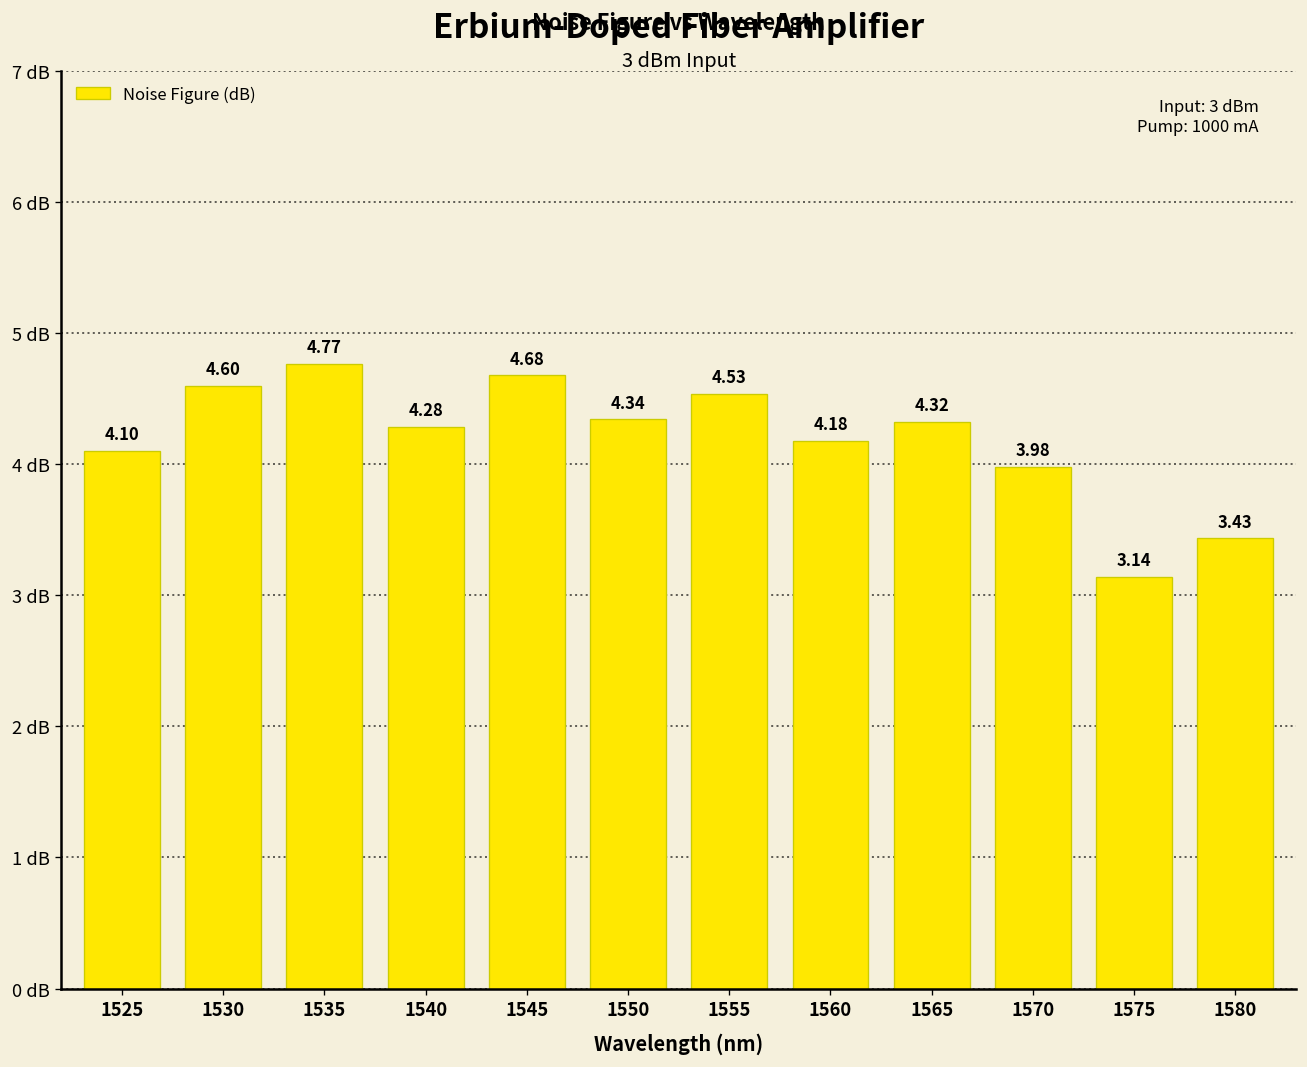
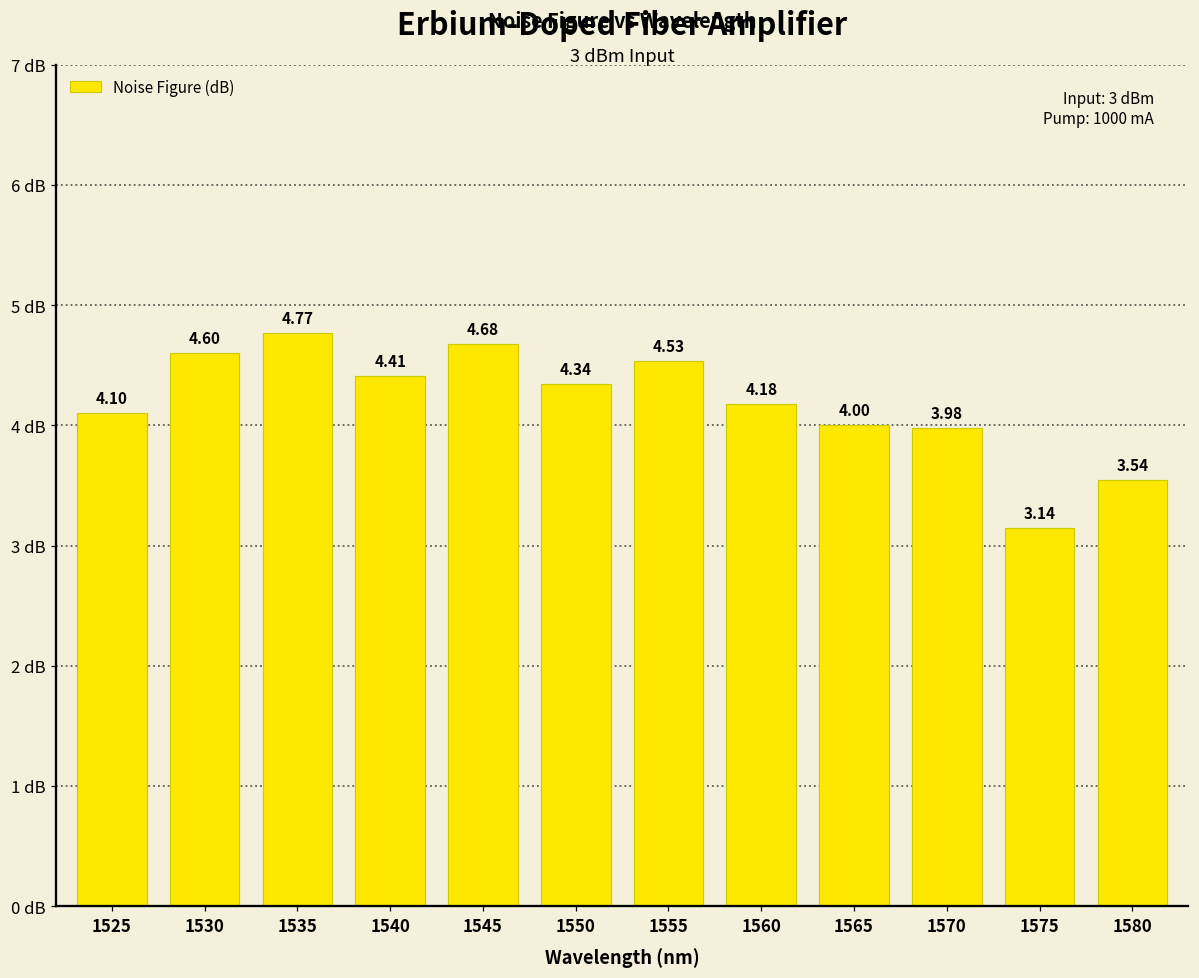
1540: 4.28 -> 4.41
1565: 4.32 -> 4.00
1580: 3.43 -> 3.54
